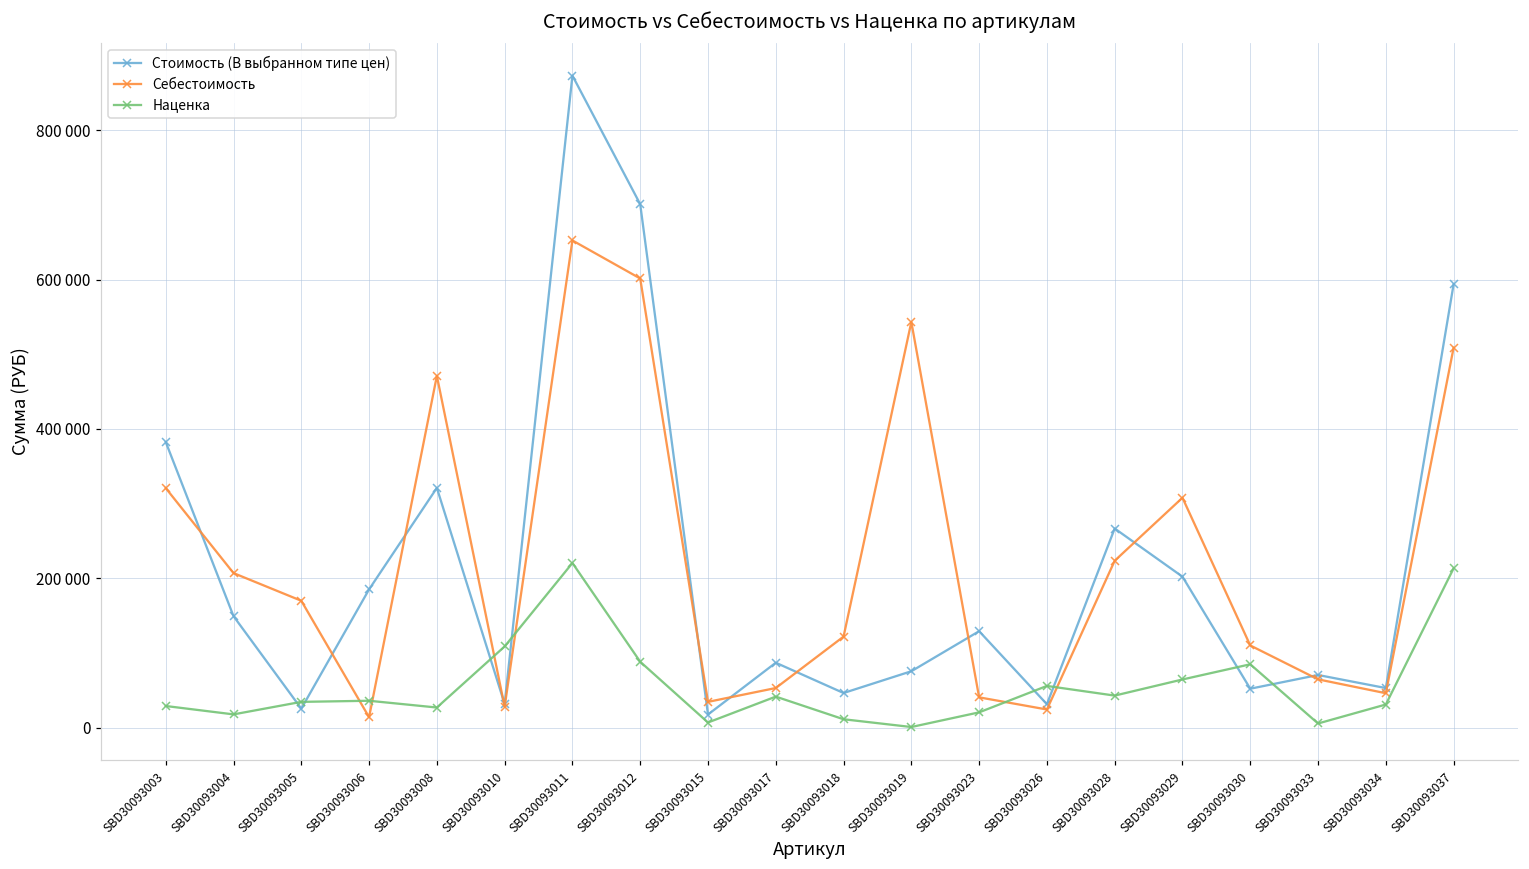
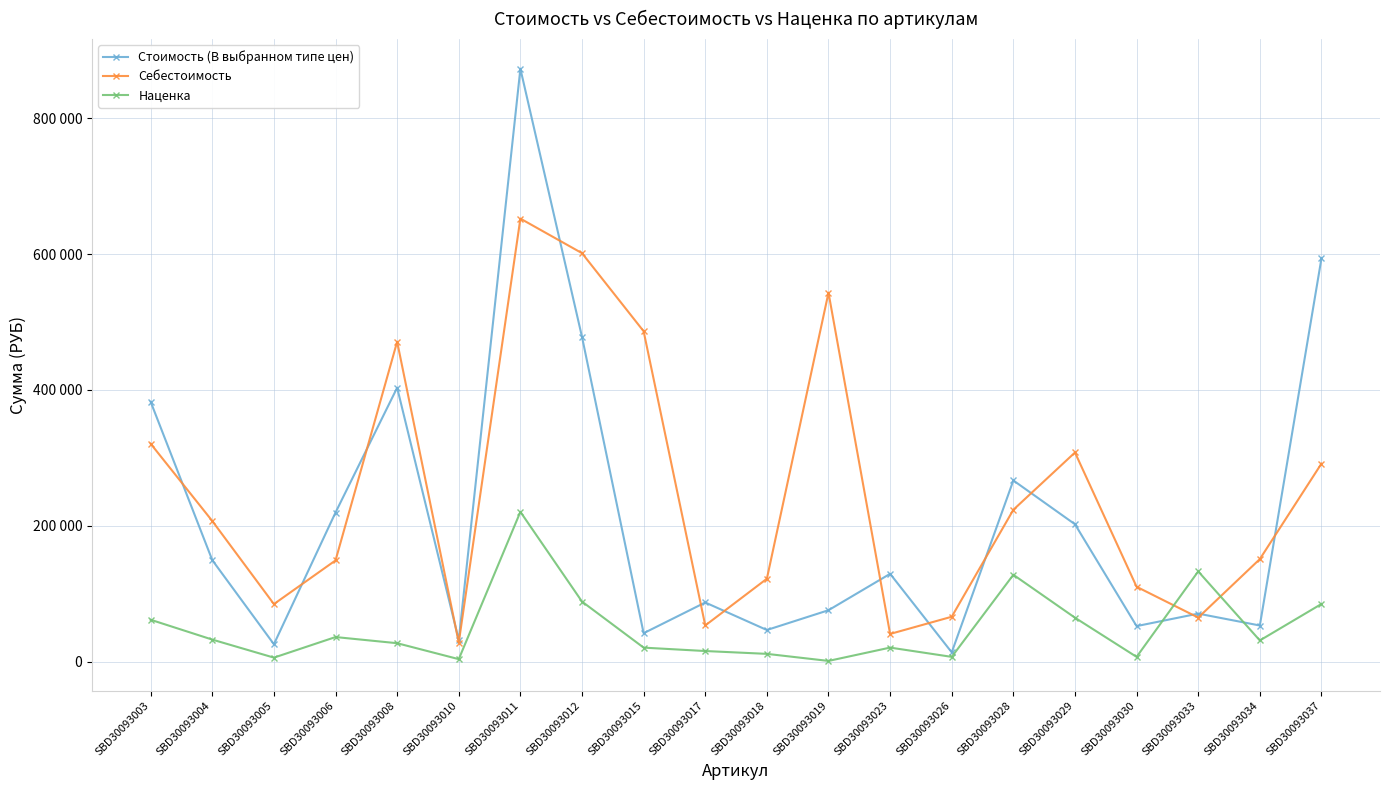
Наценка, SBD30093003: 30000 -> 60000
Наценка, SBD30093004: 20000 -> 30000
Себестоимость, SBD30093005: 170000 -> 80000
Наценка, SBD30093005: 30000 -> 10000
Стоимость (В выбранном типе цен), SBD30093006: 190000 -> 220000
Себестоимость, SBD30093006: 10000 -> 150000
Стоимость (В выбранном типе цен), SBD30093008: 320000 -> 400000
Наценка, SBD30093010: 110000 -> 0
Стоимость (В выбранном типе цен), SBD30093012: 700000 -> 480000
Стоимость (В выбранном типе цен), SBD30093015: 20000 -> 40000
Себестоимость, SBD30093015: 30000 -> 490000
Наценка, SBD30093015: 10000 -> 20000
Наценка, SBD30093017: 40000 -> 20000
Стоимость (В выбранном типе цен), SBD30093026: 30000 -> 10000
Себестоимость, SBD30093026: 20000 -> 70000
Наценка, SBD30093026: 60000 -> 10000
Наценка, SBD30093028: 40000 -> 130000
Наценка, SBD30093030: 90000 -> 10000
Наценка, SBD30093033: 10000 -> 130000
Себестоимость, SBD30093034: 50000 -> 150000
Себестоимость, SBD30093037: 510000 -> 290000
Наценка, SBD30093037: 210000 -> 80000
